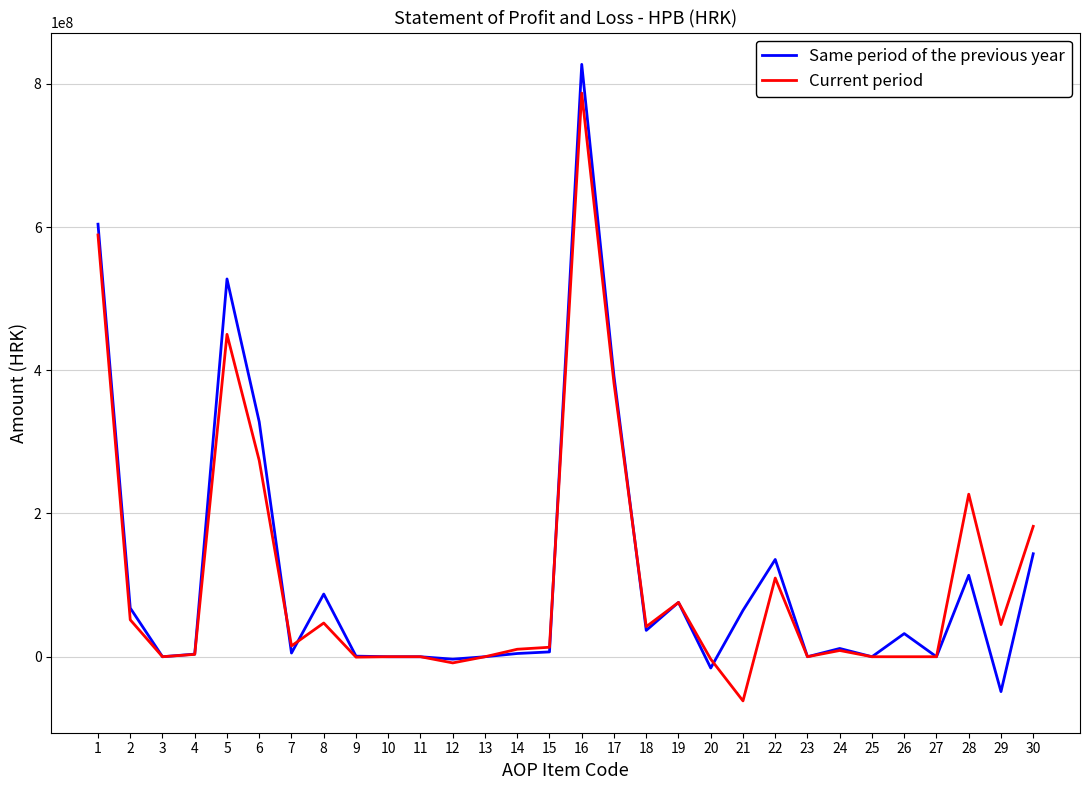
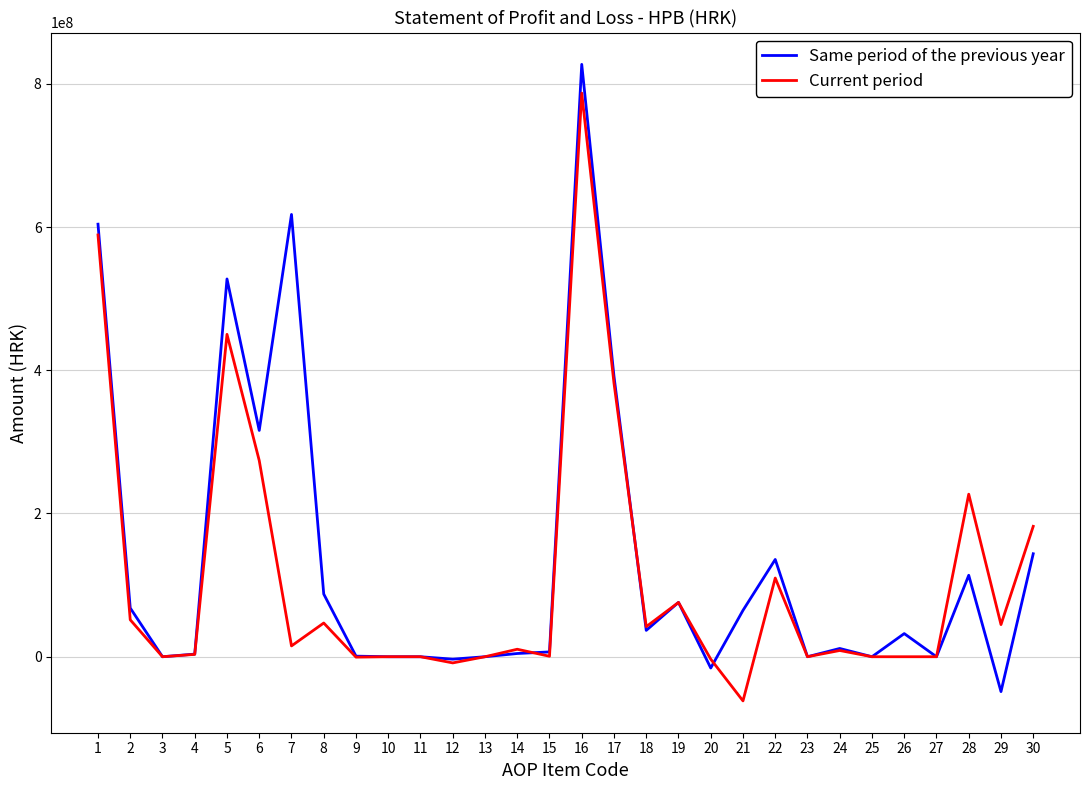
Same period of the previous year, 6: 330000000 -> 320000000
Same period of the previous year, 7: 10000000 -> 620000000
Current period, 15: 10000000 -> 0
